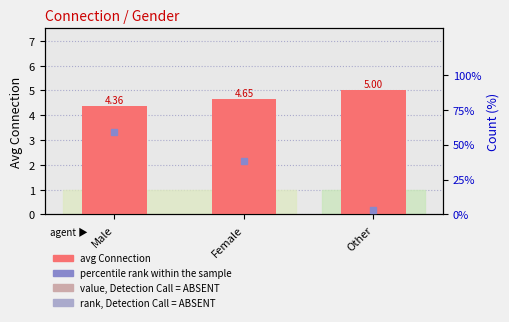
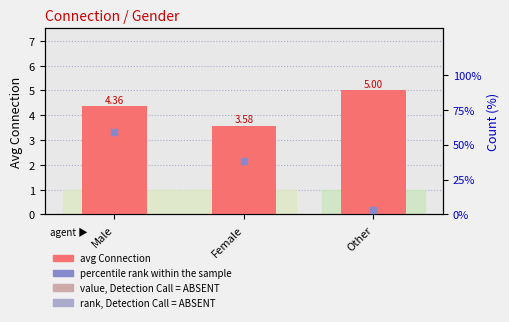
avg Connection, Female: 4.65 -> 3.58
